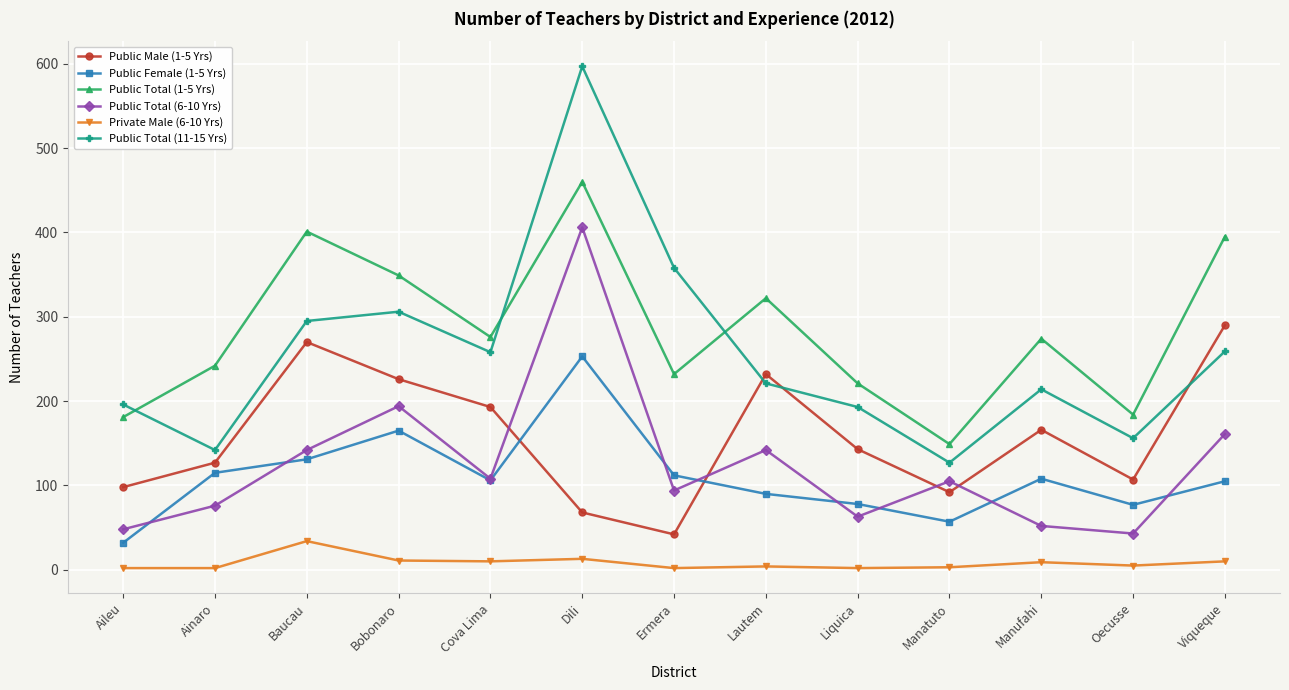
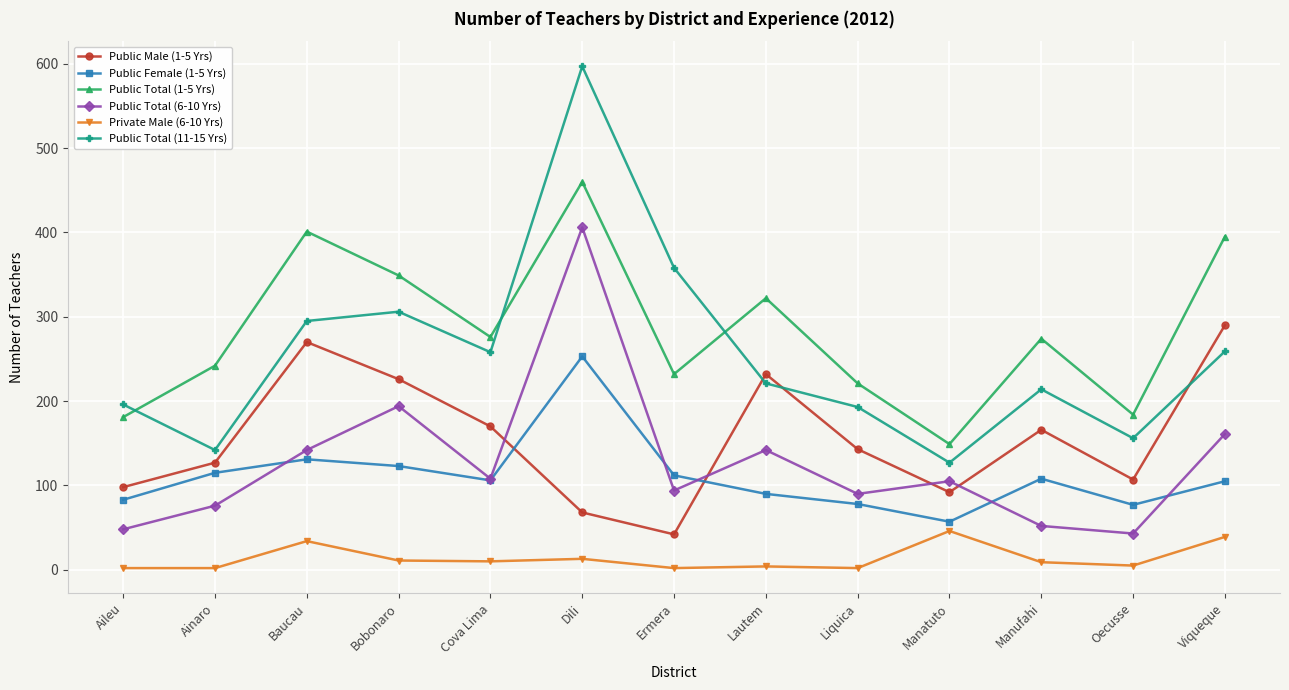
Public Female (1-5 Yrs), Aileu: 30 -> 80
Public Female (1-5 Yrs), Bobonaro: 170 -> 120
Public Male (1-5 Yrs), Cova Lima: 190 -> 170
Public Total (6-10 Yrs), Liquica: 60 -> 90
Private Male (6-10 Yrs), Manatuto: 0 -> 50
Private Male (6-10 Yrs), Viqueque: 10 -> 40
